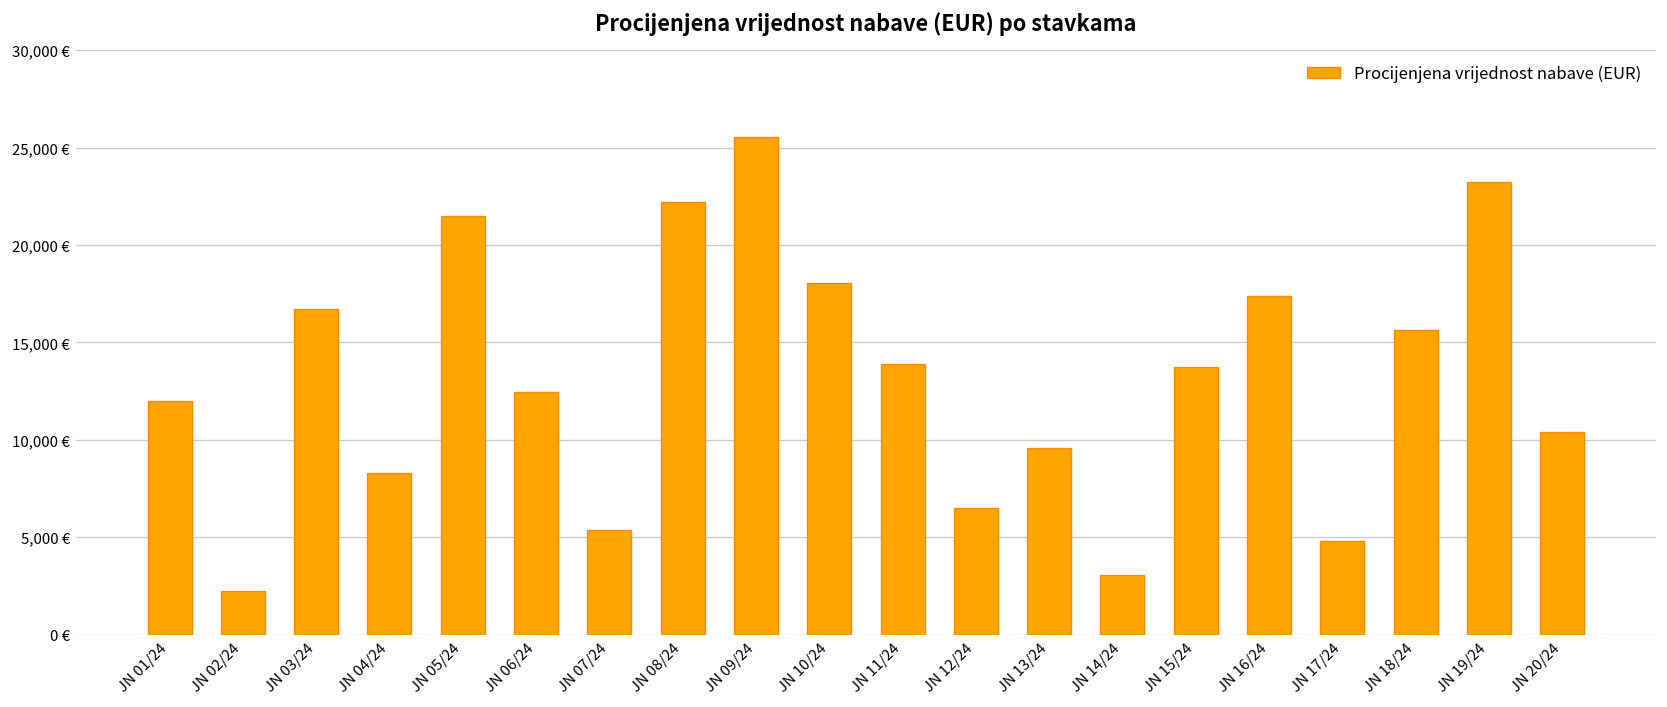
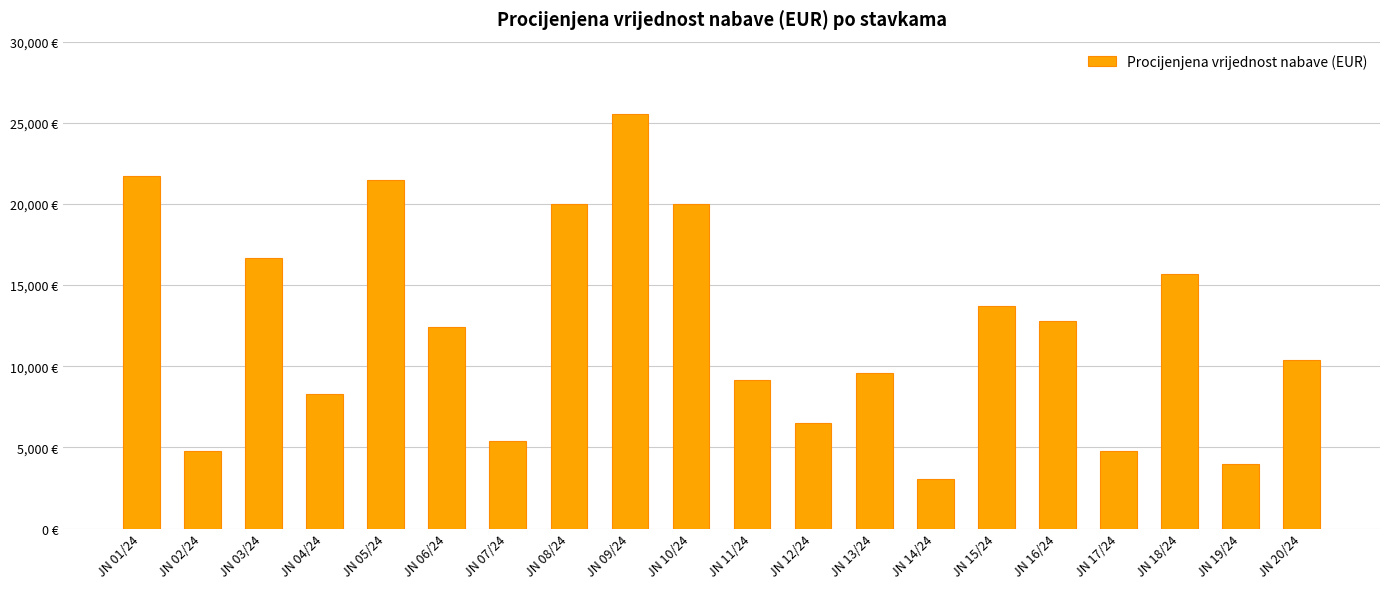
JN 01/24: 12,000 € -> 21,700 €
JN 02/24: 2,200 € -> 4,800 €
JN 08/24: 22,200 € -> 20,000 €
JN 10/24: 18,000 € -> 20,000 €
JN 11/24: 13,900 € -> 9,200 €
JN 16/24: 17,400 € -> 12,800 €
JN 19/24: 23,200 € -> 4,000 €
